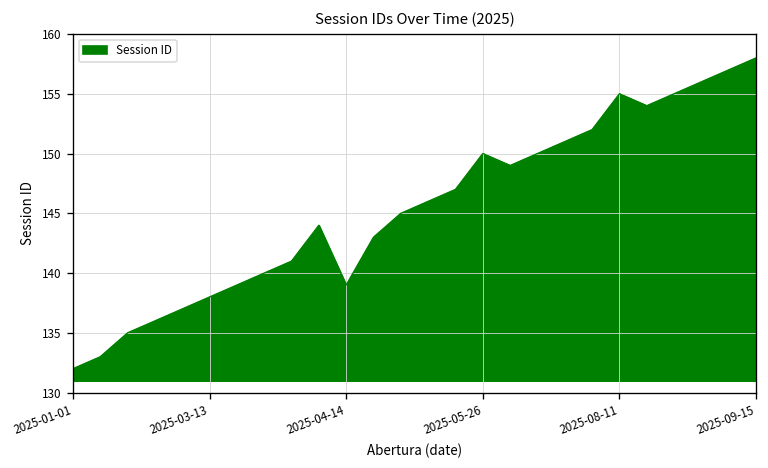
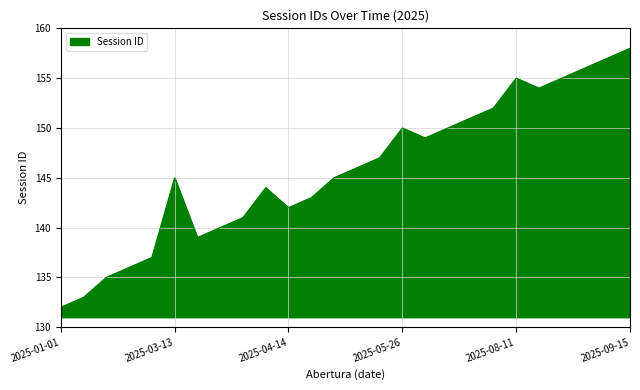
2025-03-13: 138 -> 145
2025-04-14: 139 -> 142
